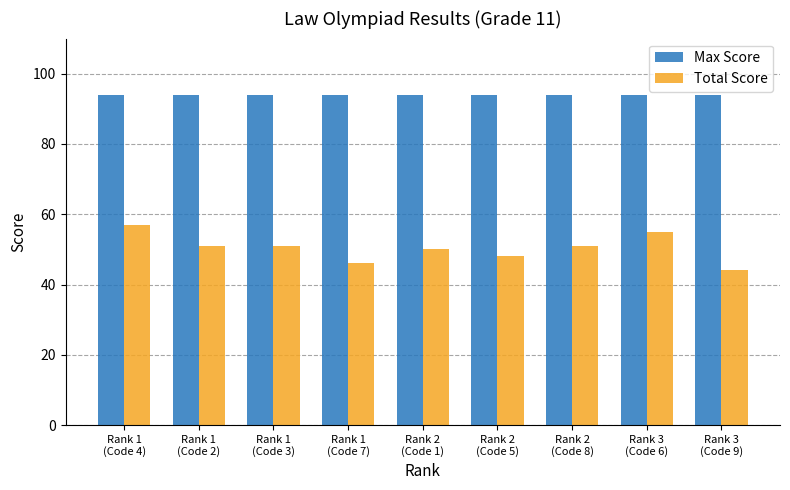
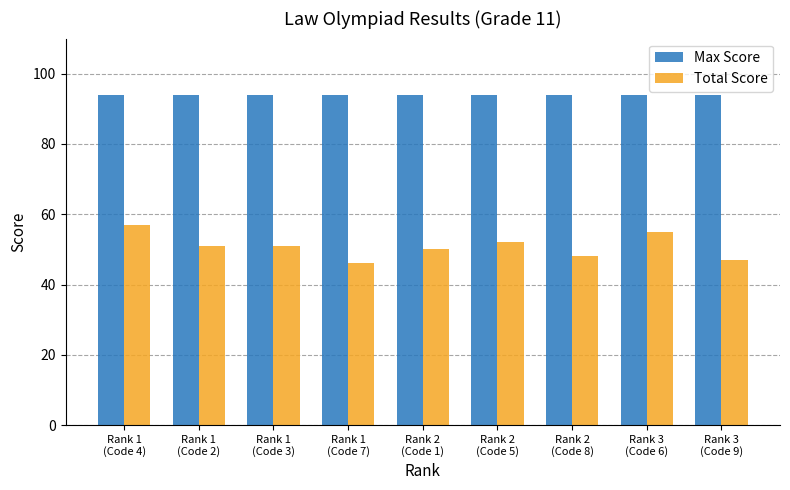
Total Score, Rank 2 (Code 5): 48 -> 52
Total Score, Rank 2 (Code 8): 51 -> 48
Total Score, Rank 3 (Code 9): 44 -> 47
